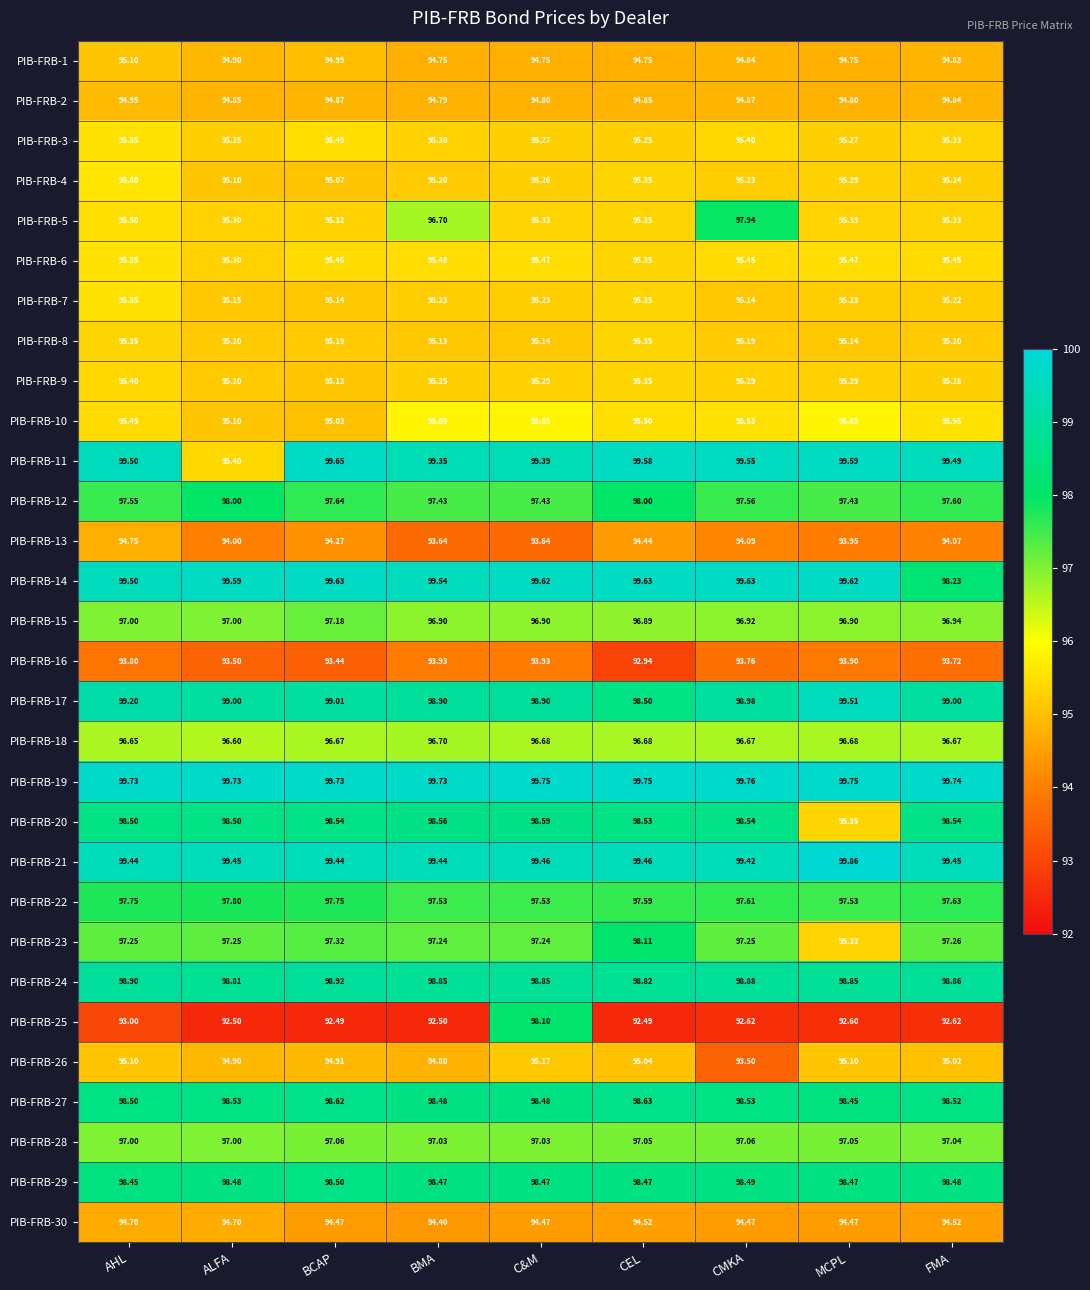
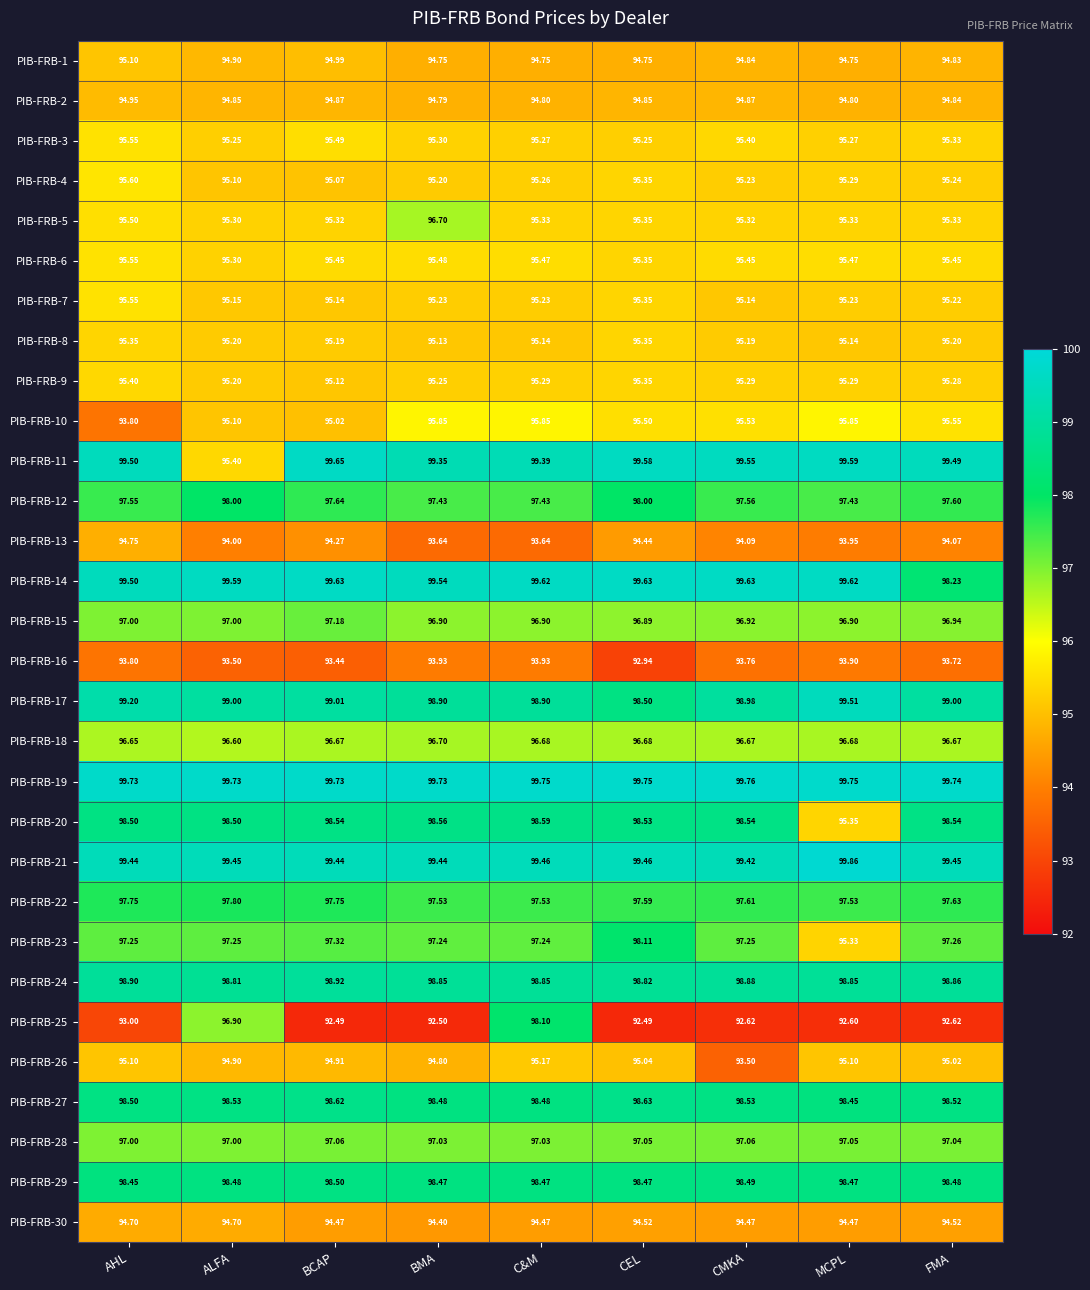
PIB-FRB-5, CMKA: 97.94 -> 95.32
PIB-FRB-10, AHL: 95.45 -> 93.80
PIB-FRB-25, ALFA: 92.50 -> 96.90
